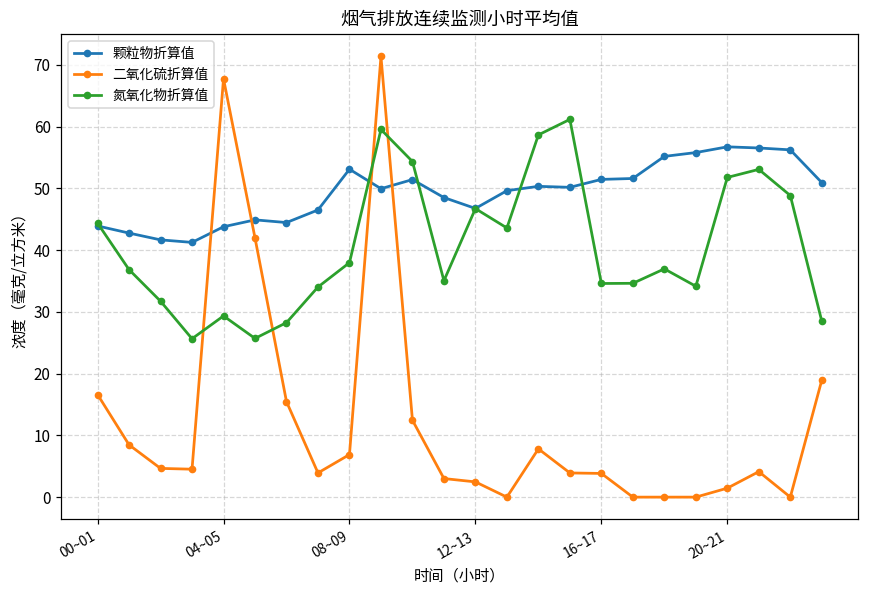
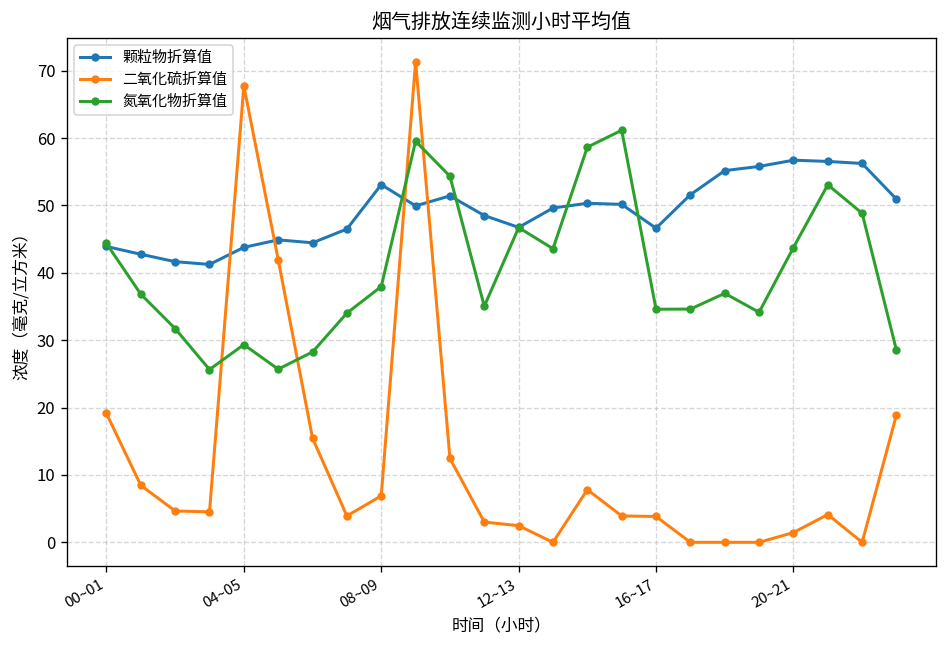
二氧化硫折算值, 00~01: 17 -> 19
颗粒物折算值, 16~17: 51 -> 47
氮氧化物折算值, 20~21: 52 -> 44
